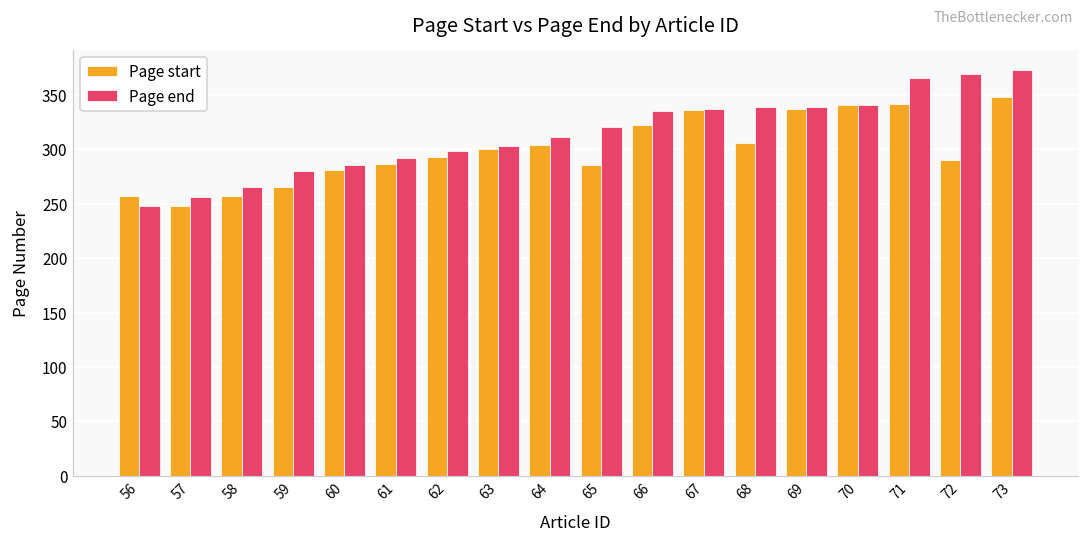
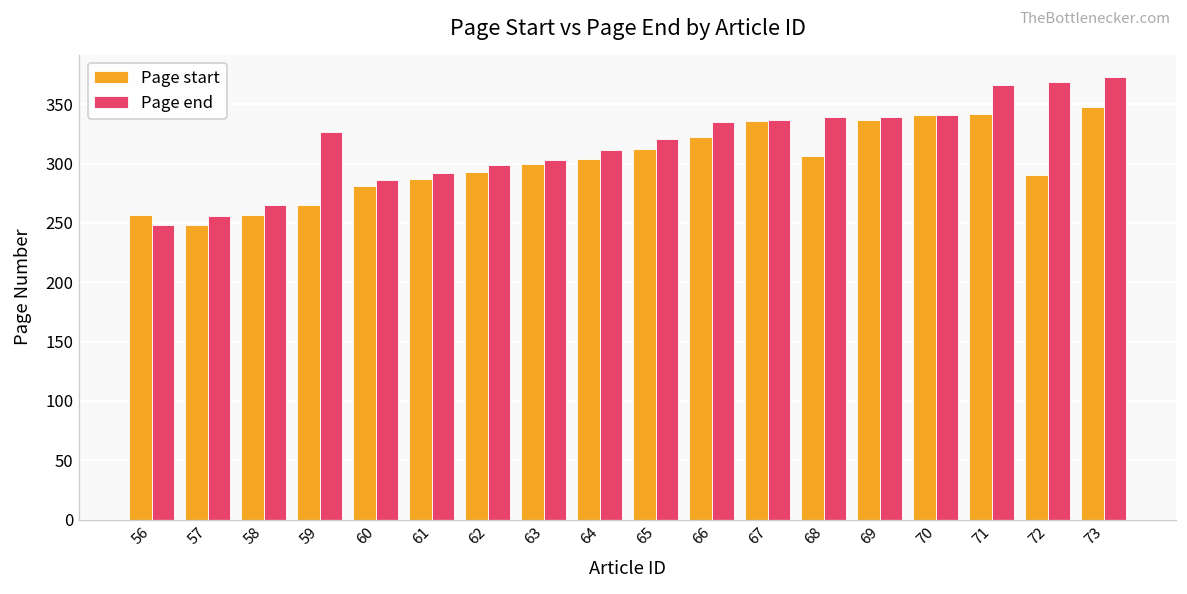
Page end, 59: 280 -> 330
Page start, 65: 290 -> 310
